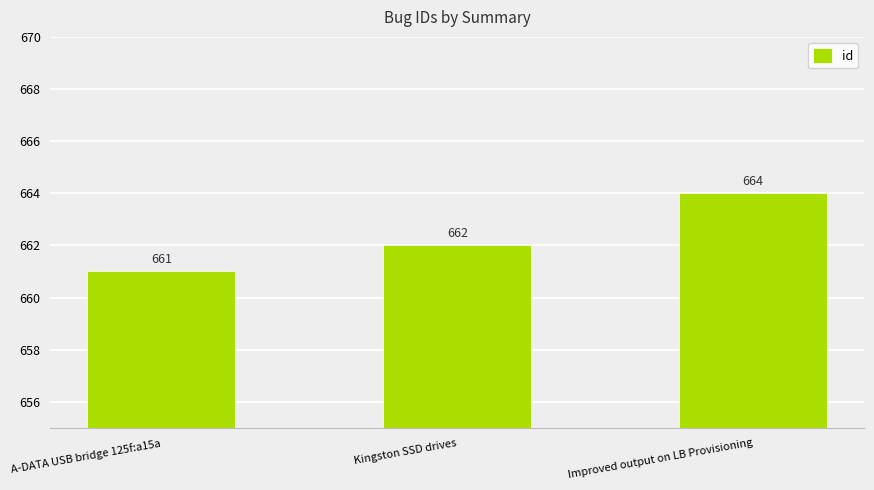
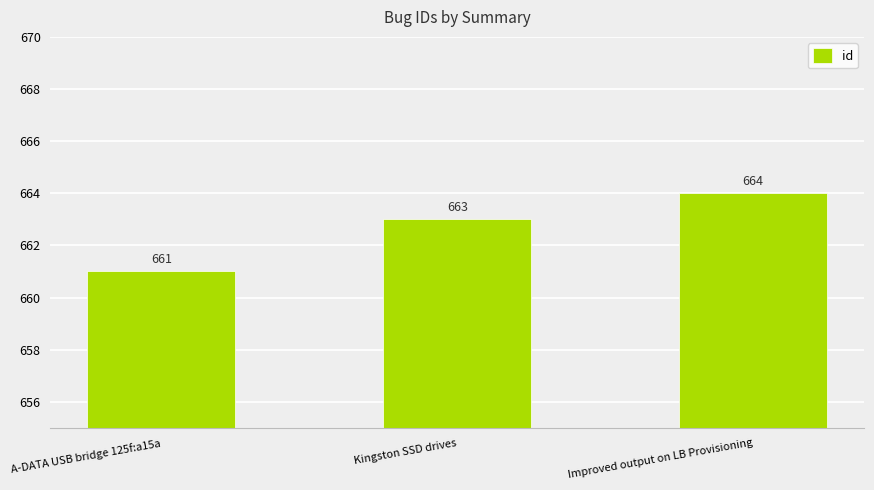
Kingston SSD drives: 662 -> 663
